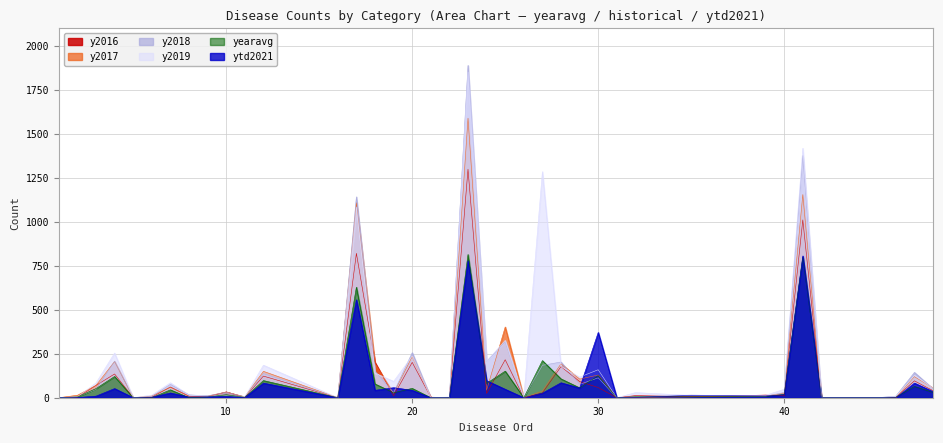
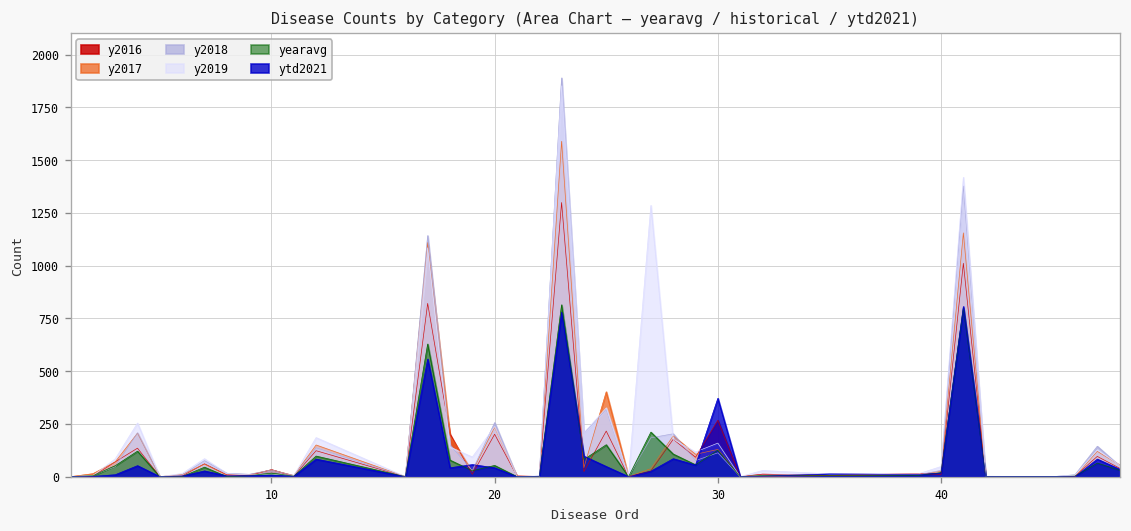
y2016, 30: 60 -> 270
